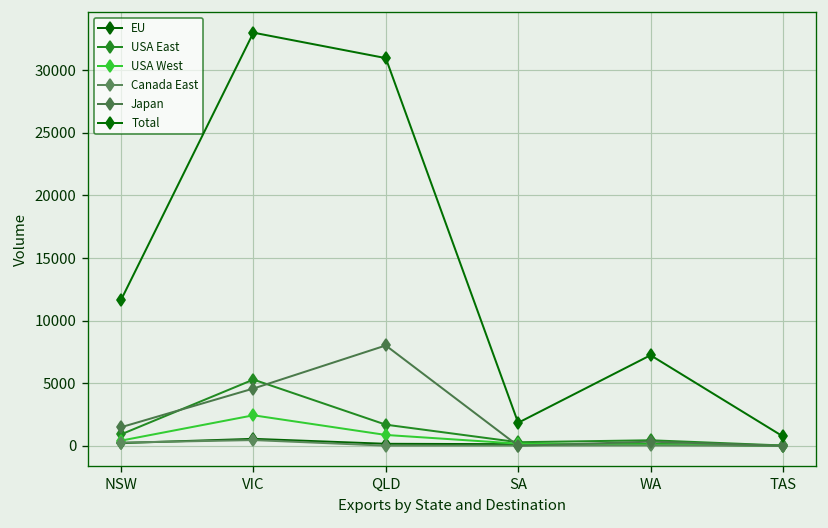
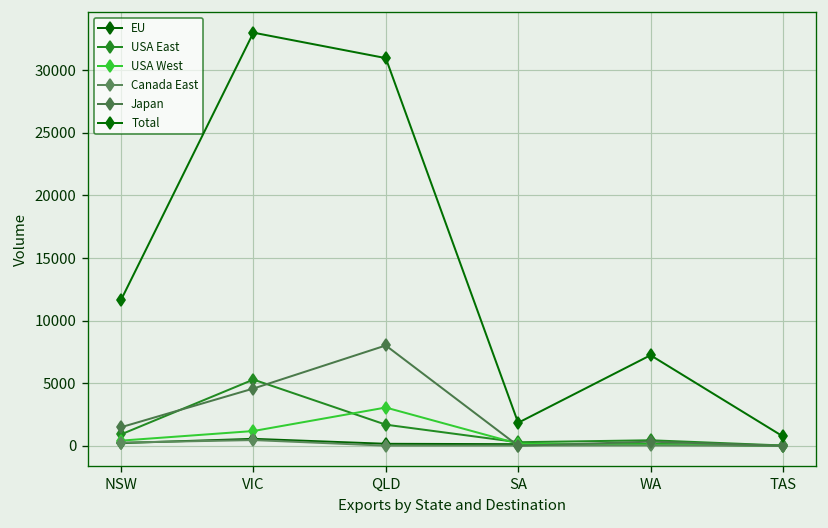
USA West, VIC: 2400 -> 1200
USA West, QLD: 900 -> 3100
